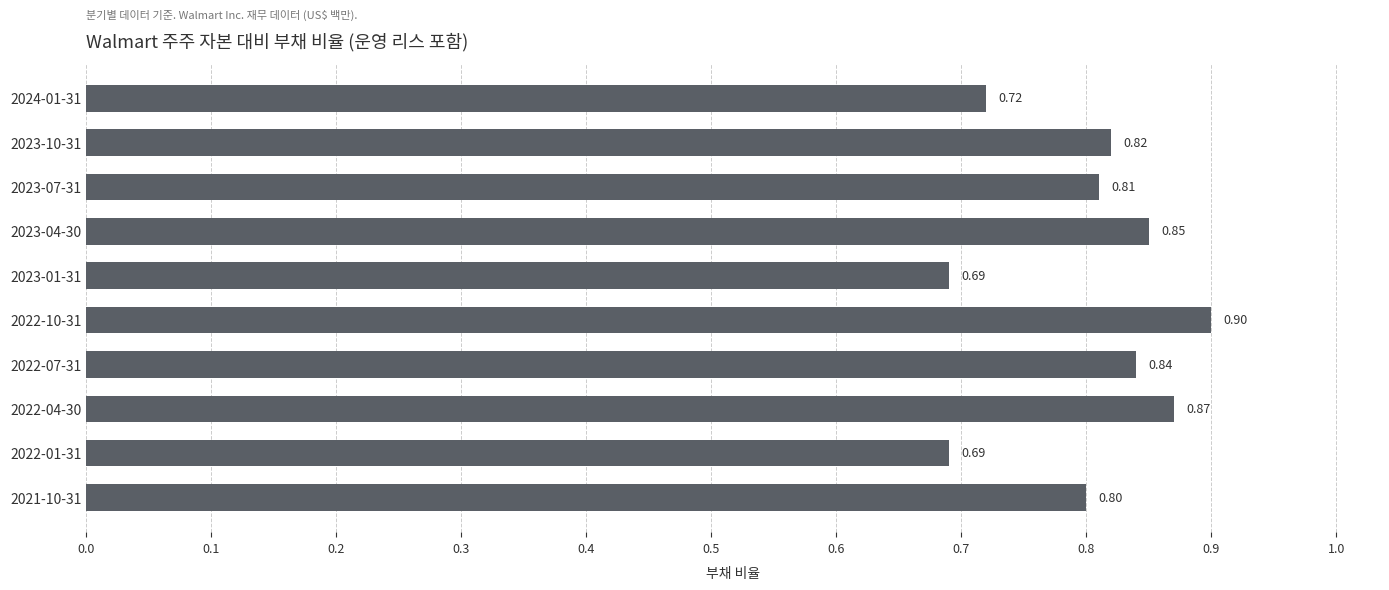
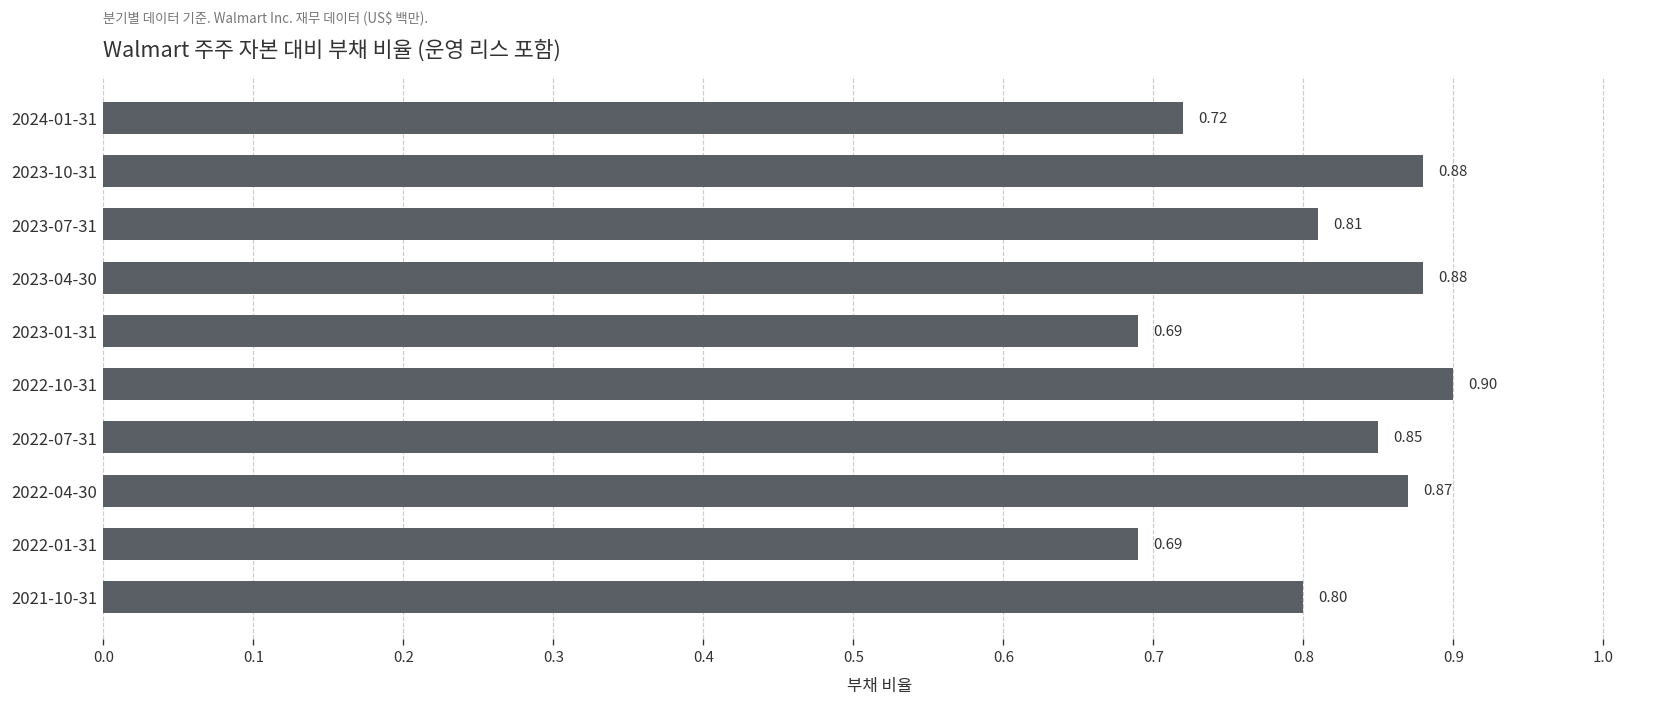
2023-10-31: 0.82 -> 0.88
2023-04-30: 0.85 -> 0.88
2022-07-31: 0.84 -> 0.85
